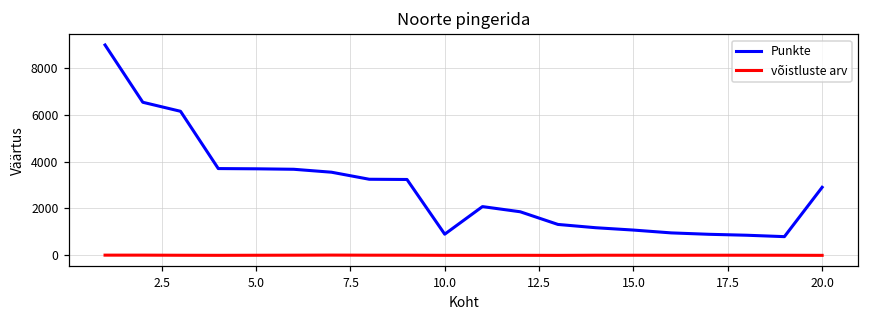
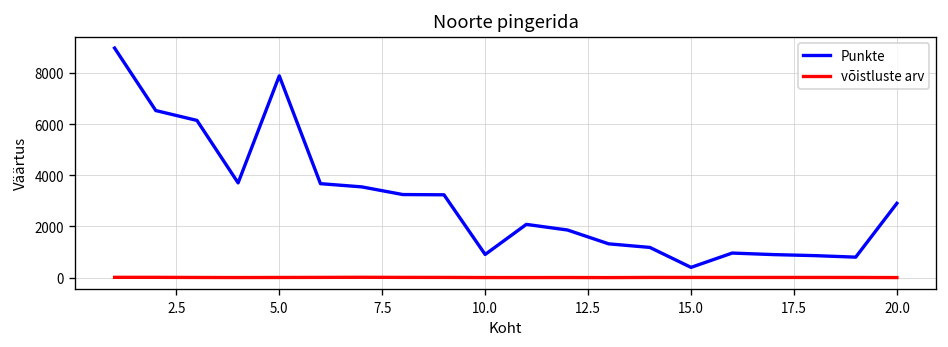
Punkte, 5.0: 3700 -> 7900
Punkte, 15.0: 1100 -> 400
